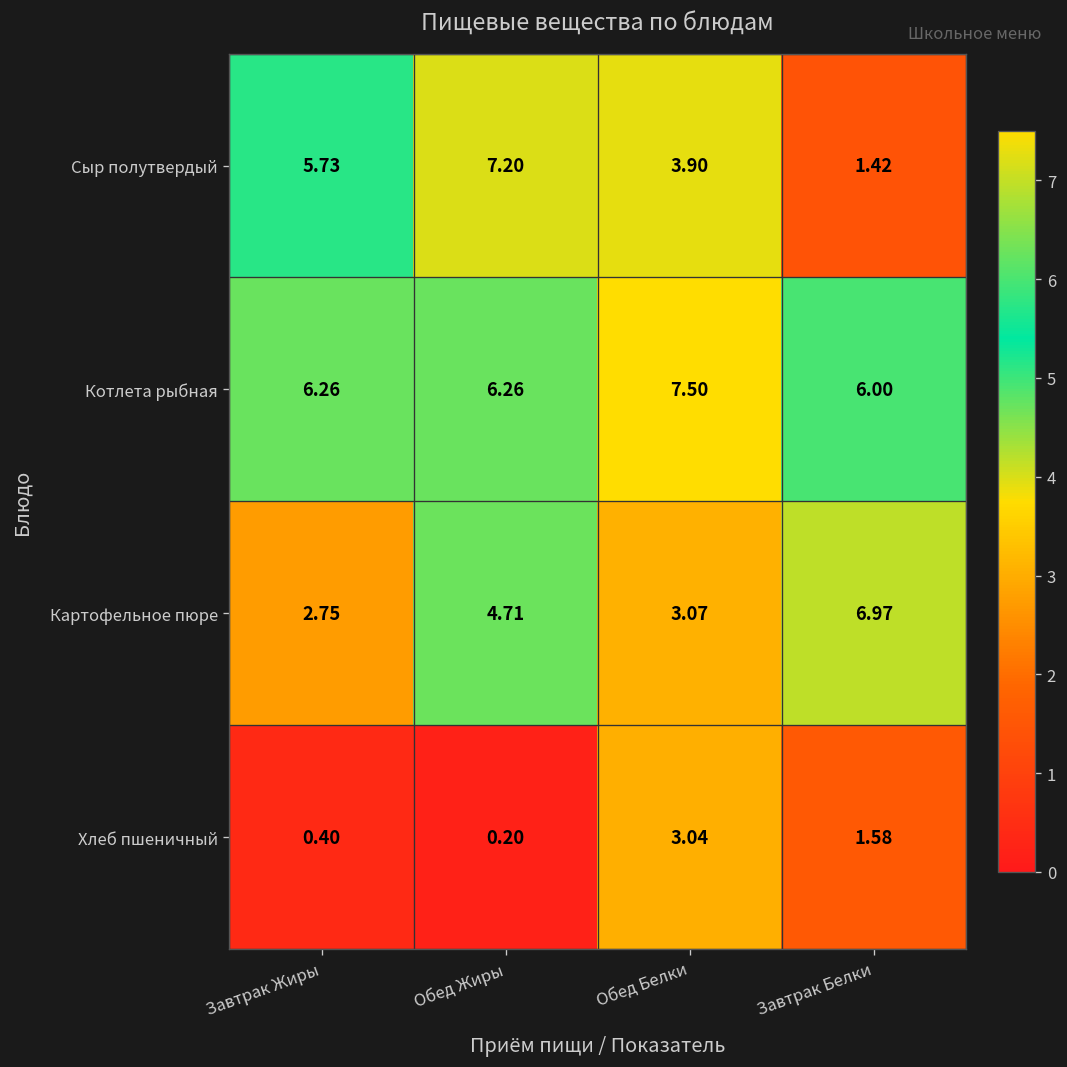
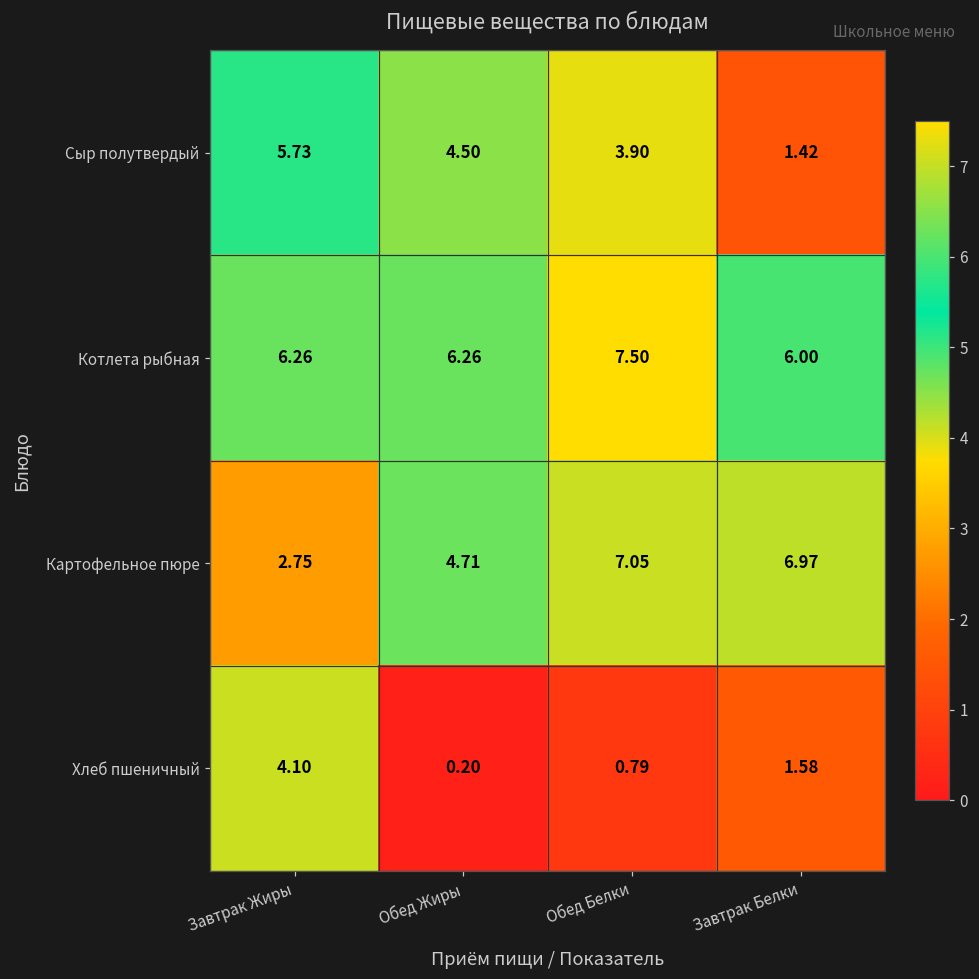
Сыр полутвердый, Обед Жиры: 7.20 -> 4.50
Картофельное пюре, Обед Белки: 3.07 -> 7.05
Хлеб пшеничный, Завтрак Жиры: 0.40 -> 4.10
Хлеб пшеничный, Обед Белки: 3.04 -> 0.79
